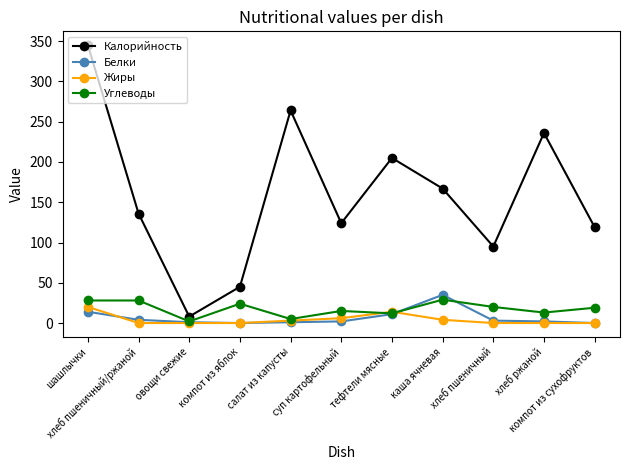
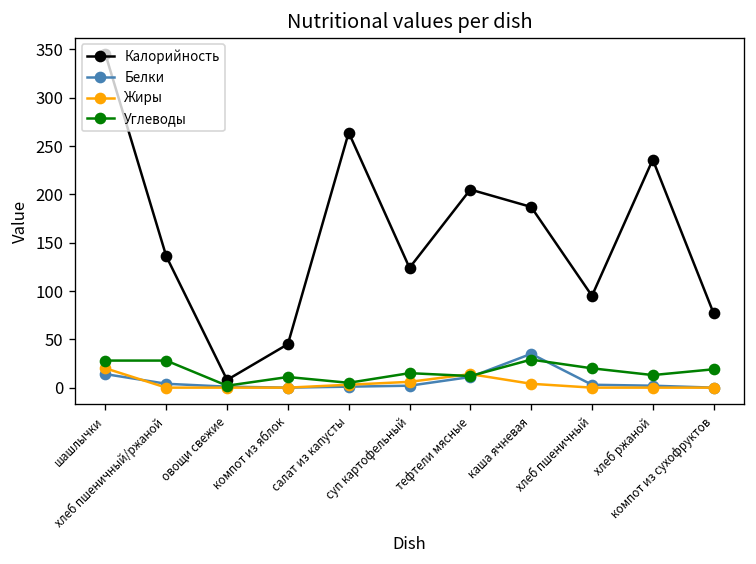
Углеводы, компот из яблок: 20 -> 10
Калорийность, каша ячневая: 170 -> 190
Калорийность, компот из сухофруктов: 120 -> 80
